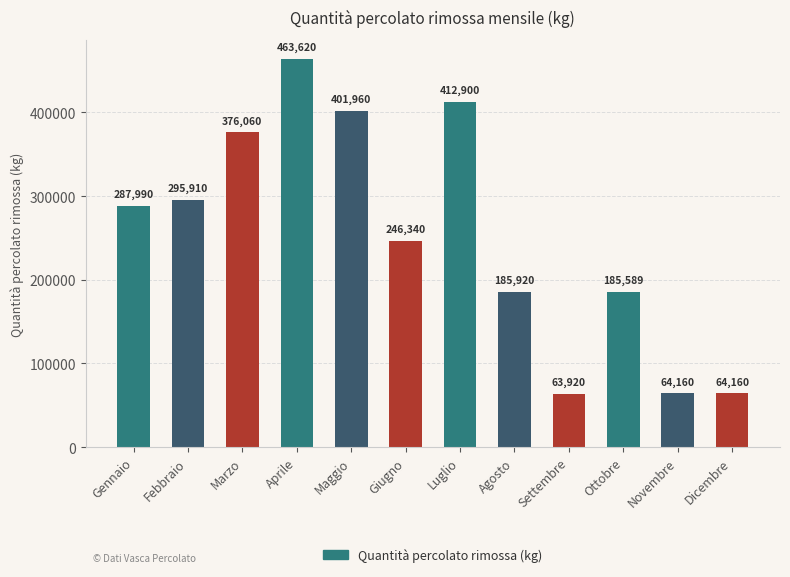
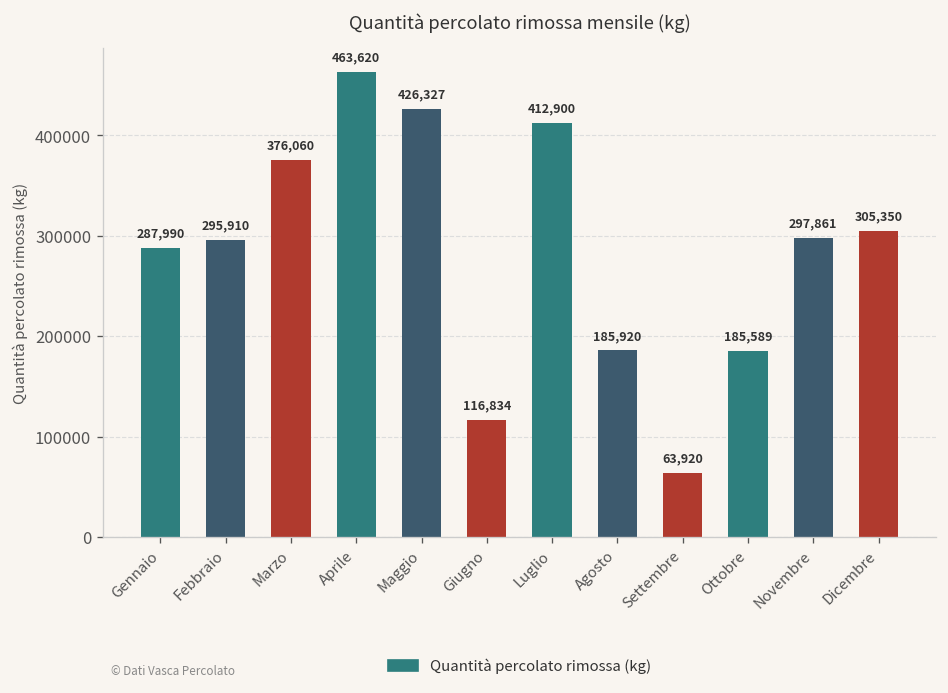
Maggio: 401,960 -> 426,327
Giugno: 246,340 -> 116,834
Novembre: 64,160 -> 297,861
Dicembre: 64,160 -> 305,350
